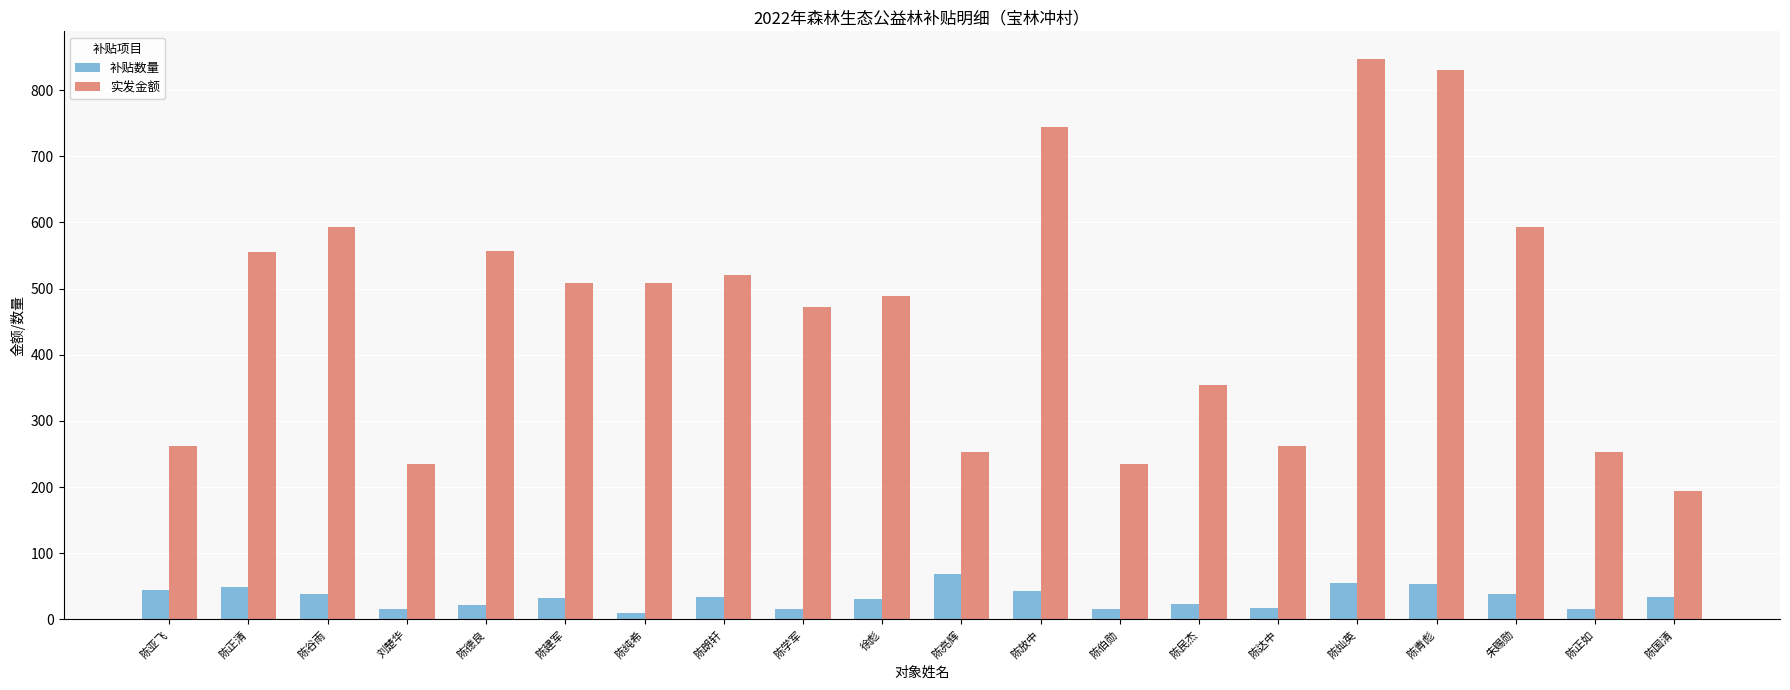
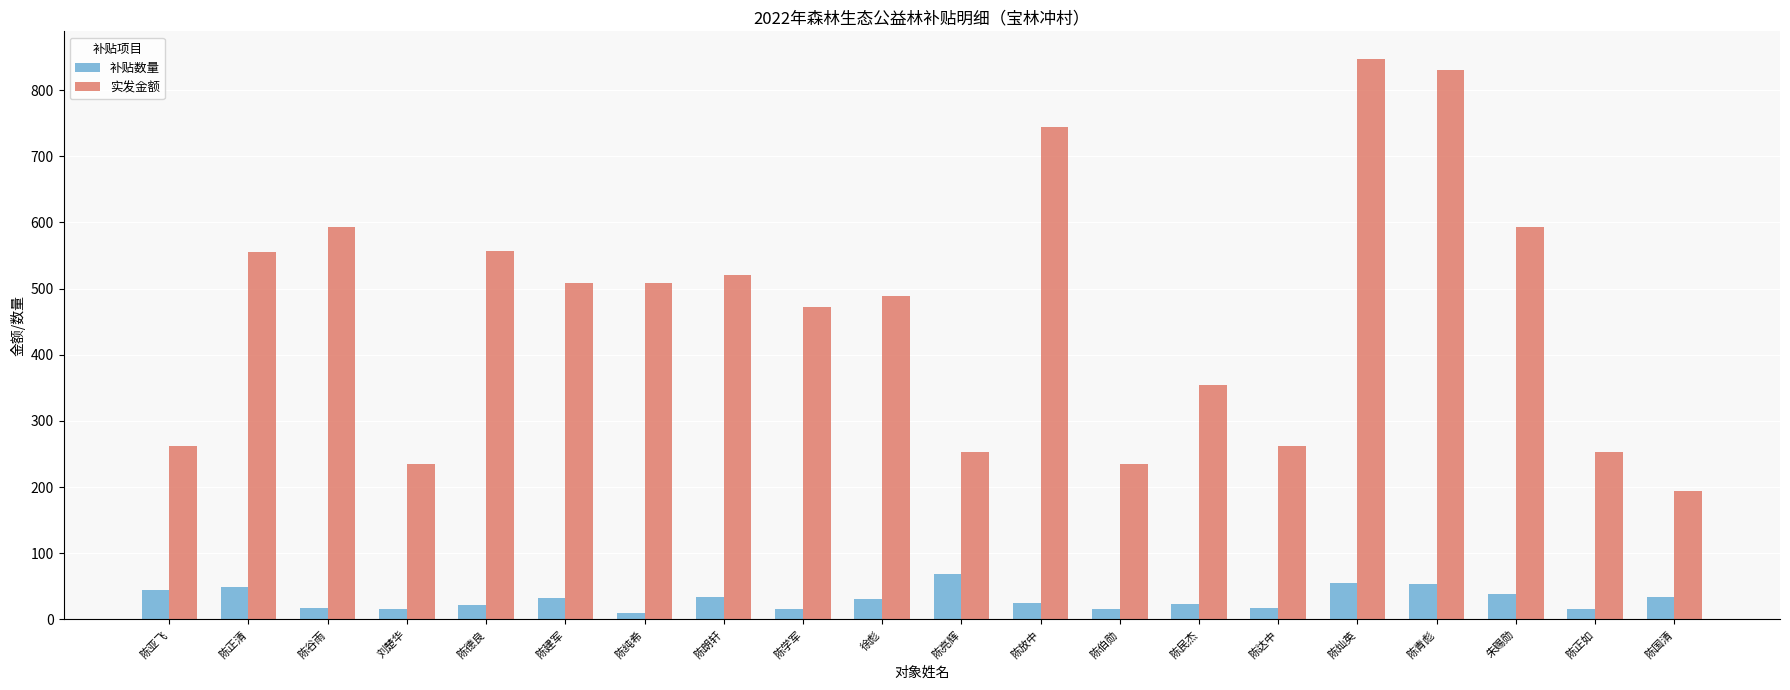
补贴数量, 陈谷雨: 40 -> 20
补贴数量, 陈放中: 40 -> 20
